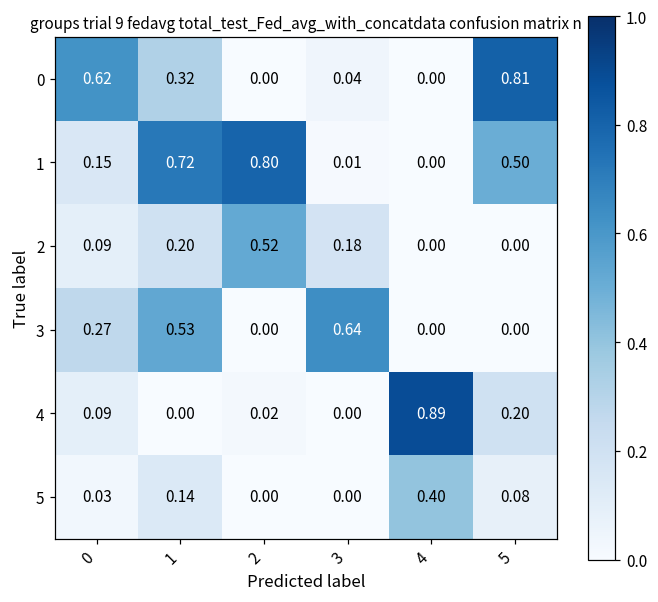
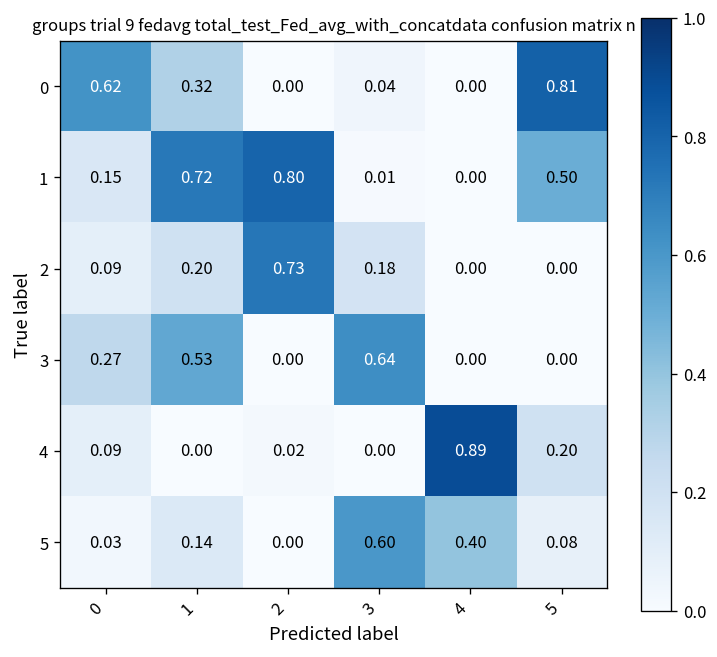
2, 2: 0.52 -> 0.73
5, 3: 0.00 -> 0.60
